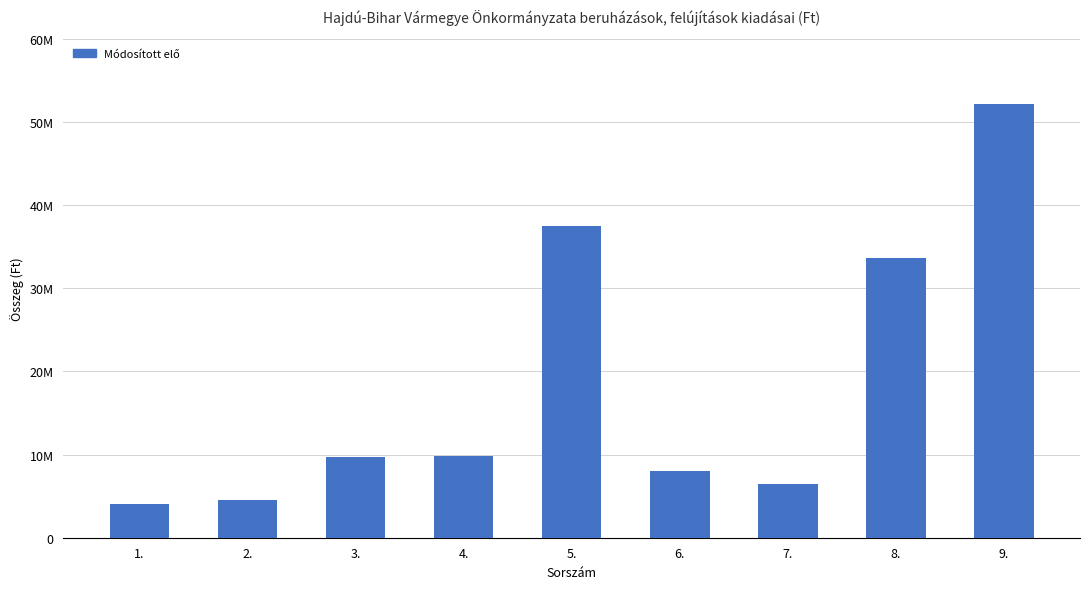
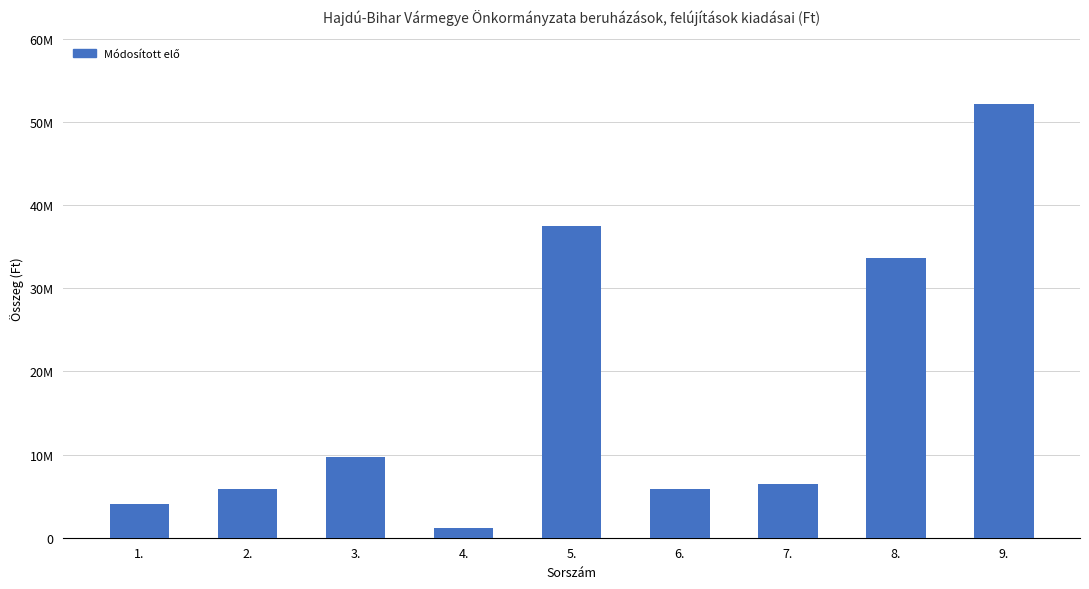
2.: 5000000 -> 6000000
4.: 10000000 -> 1000000
6.: 8000000 -> 6000000
